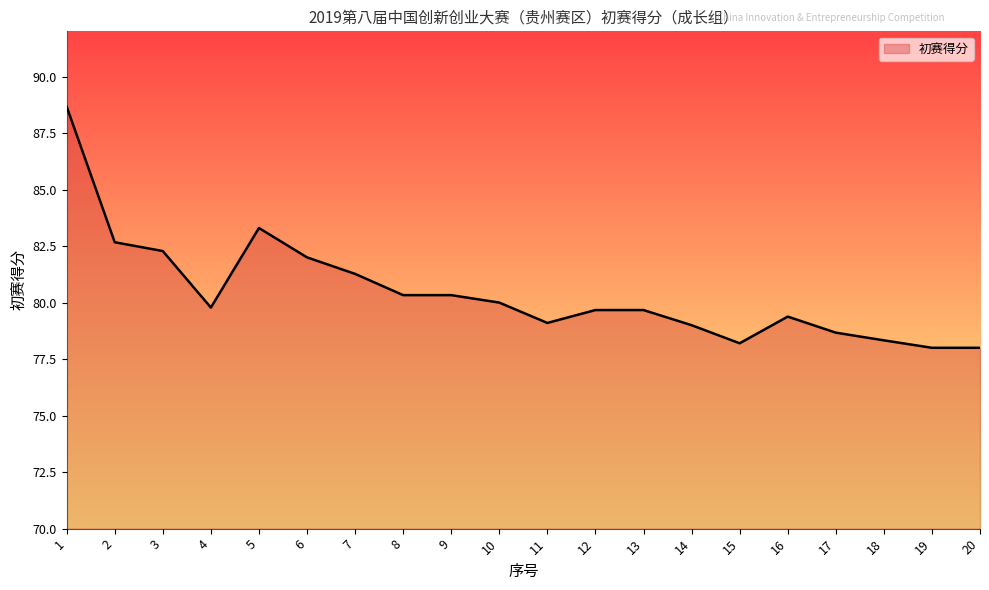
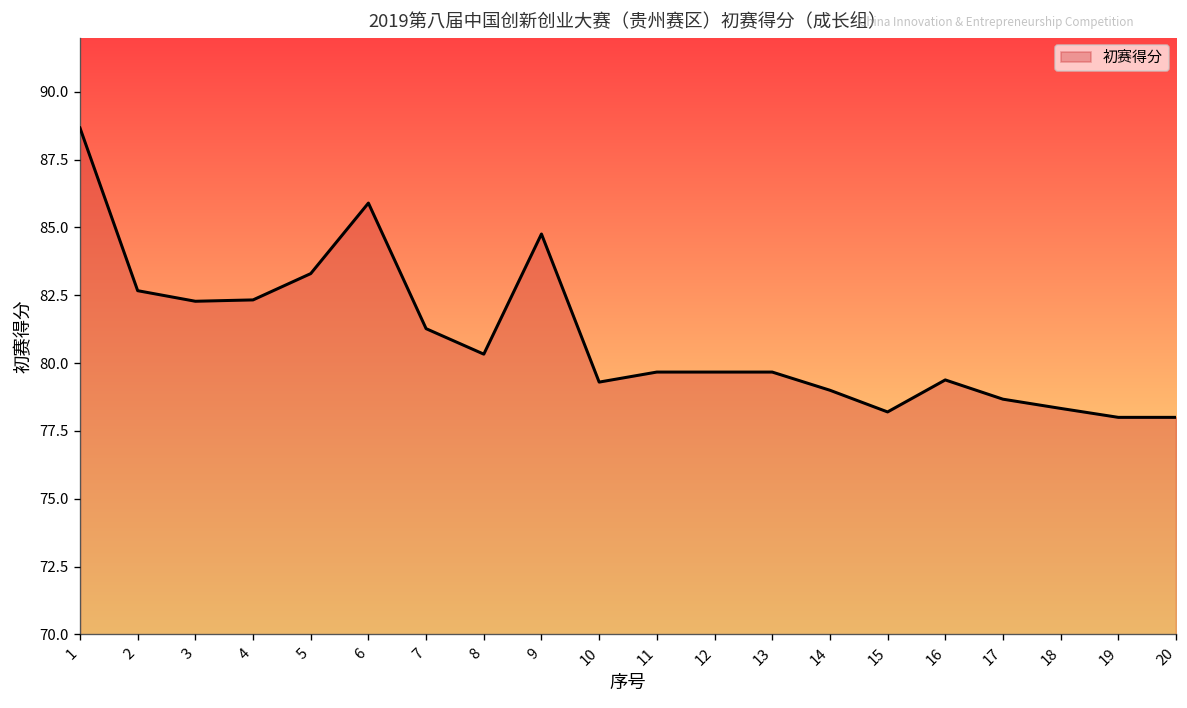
4: 79.8 -> 82.3
6: 82.0 -> 85.9
9: 80.3 -> 84.8
10: 80.0 -> 79.3
11: 79.1 -> 79.7
